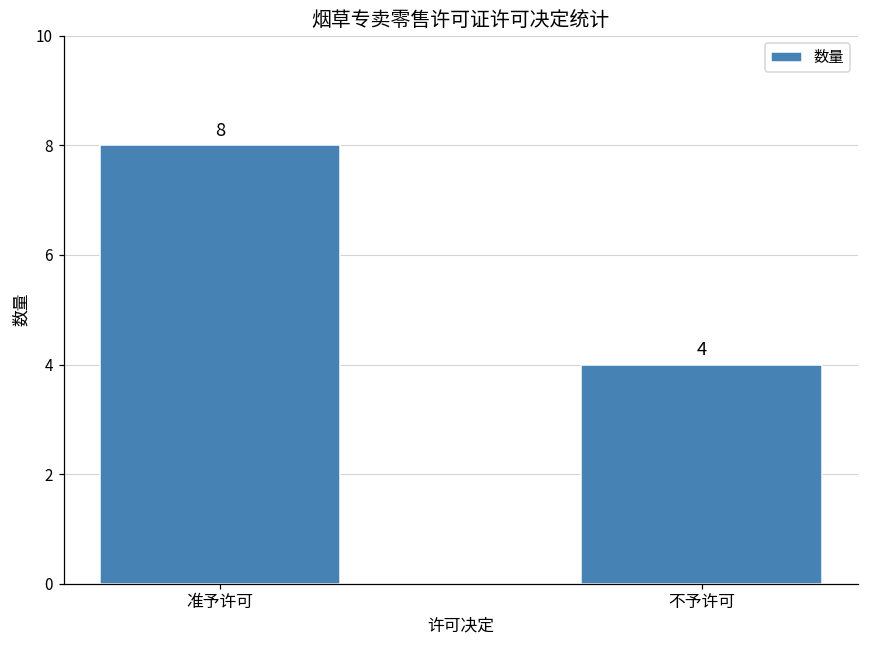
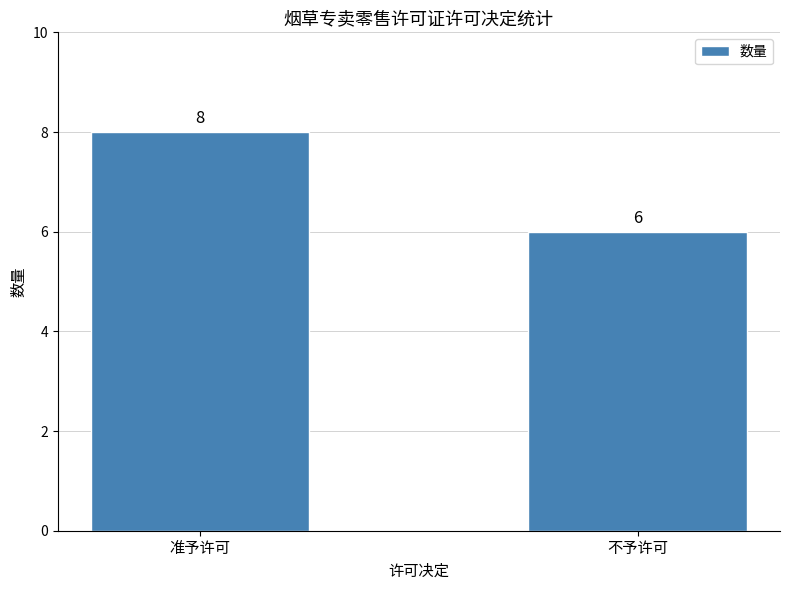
不予许可: 4 -> 6
